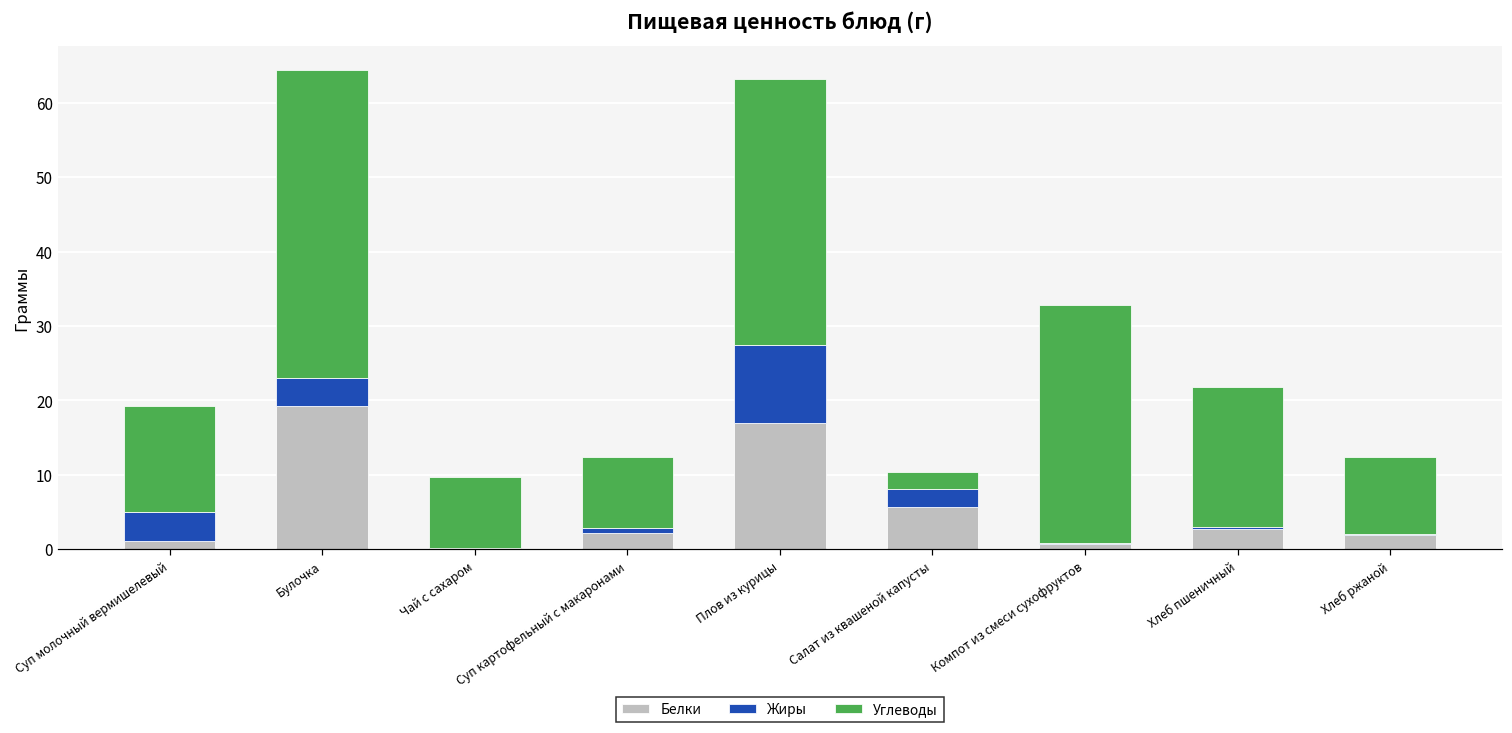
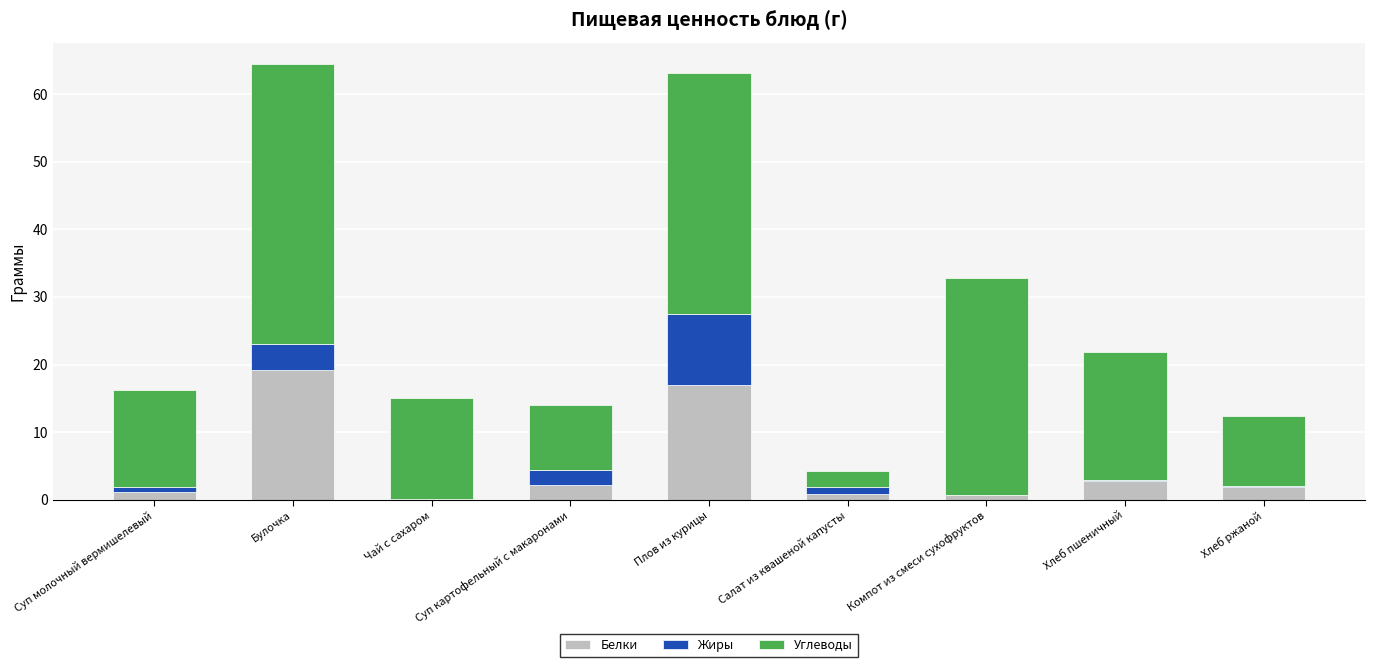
Жиры, Суп молочный вермишелевый: 4 -> 1
Углеводы, Чай с сахаром: 10 -> 15
Жиры, Суп картофельный с макаронами: 1 -> 2
Белки, Салат из квашеной капусты: 6 -> 1
Жиры, Салат из квашеной капусты: 3 -> 1
